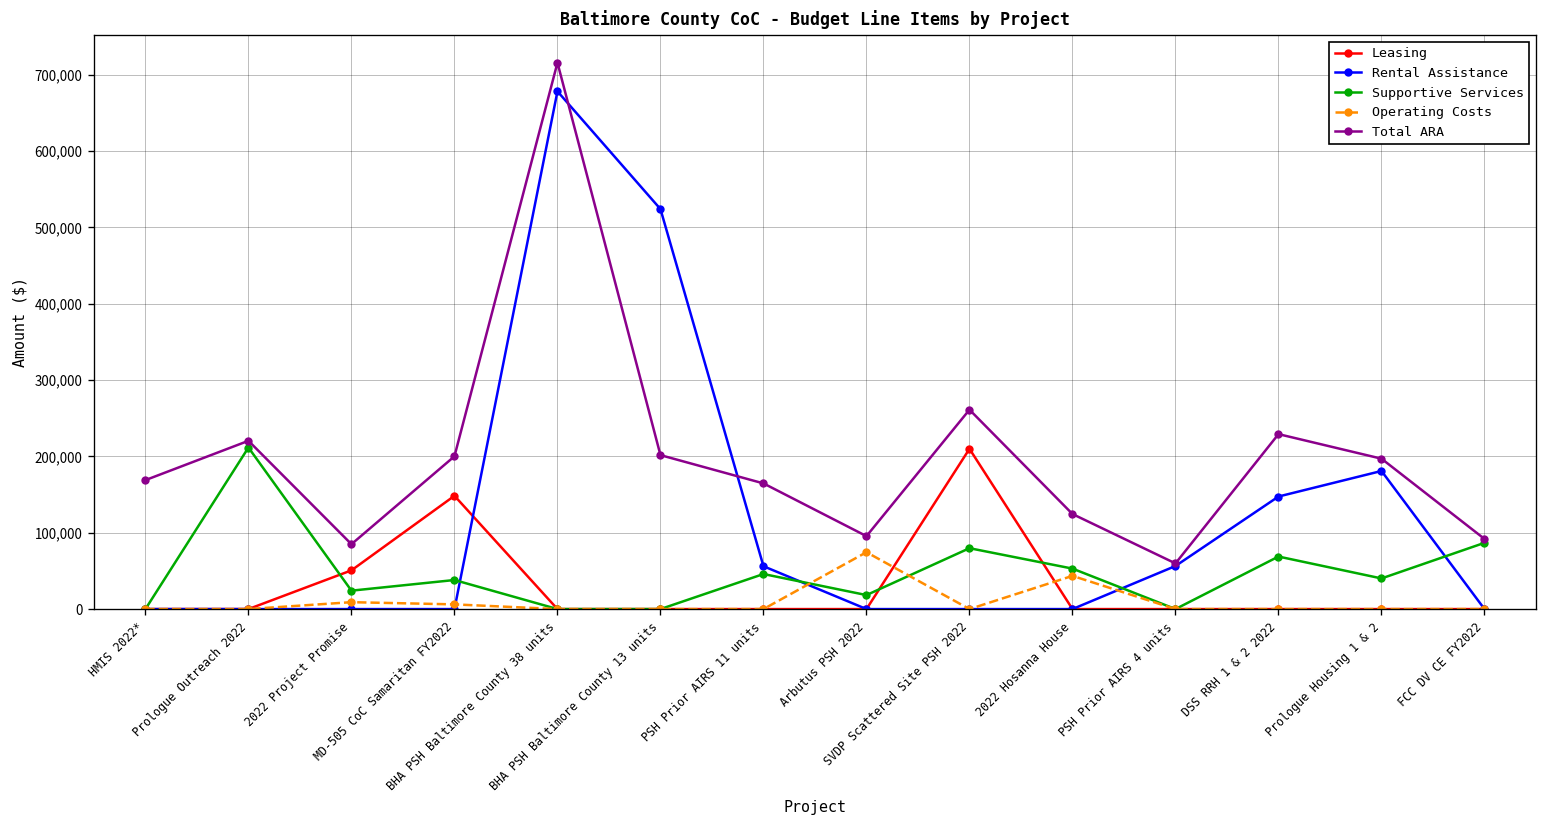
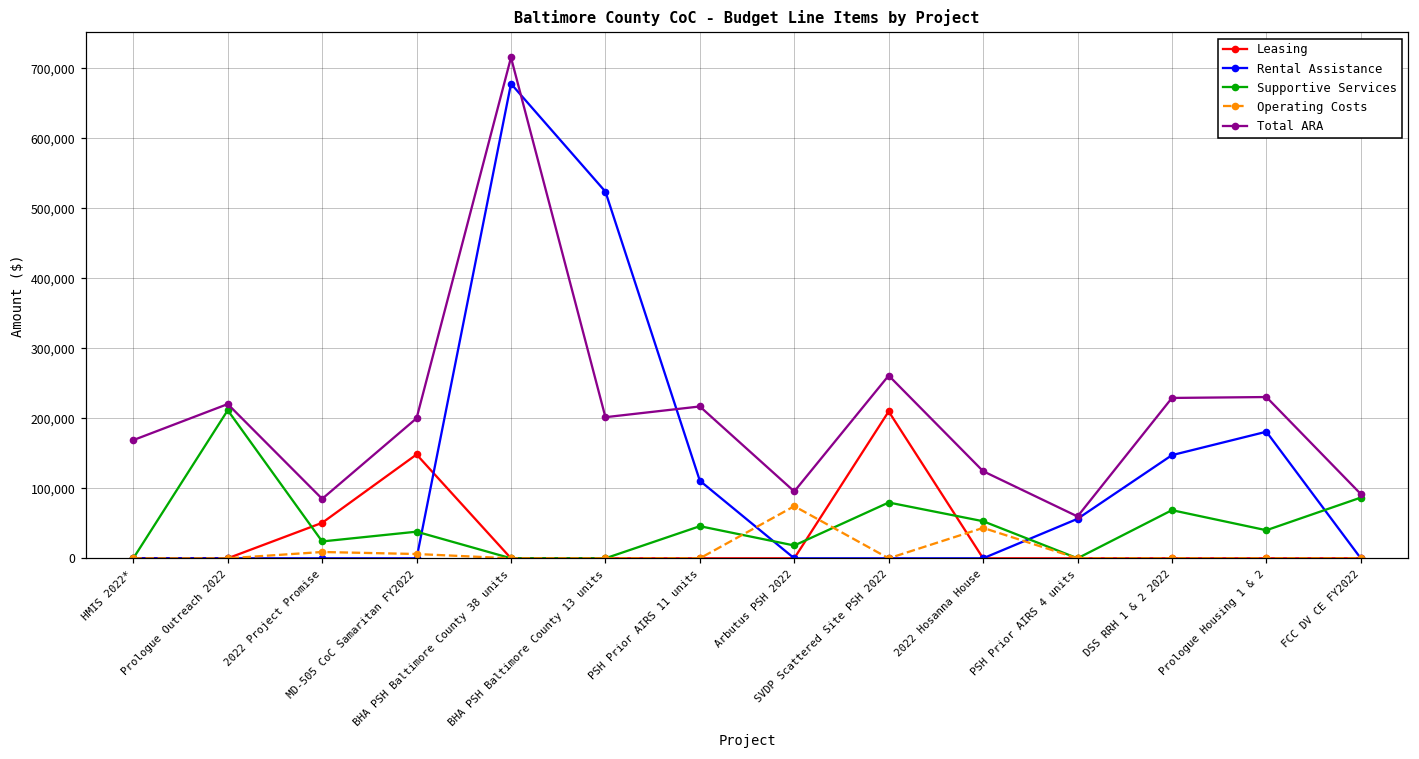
Rental Assistance, PSH Prior AIRS 11 units: 60,000 -> 110,000
Total ARA, PSH Prior AIRS 11 units: 160,000 -> 220,000
Total ARA, Prologue Housing 1 & 2: 200,000 -> 230,000
